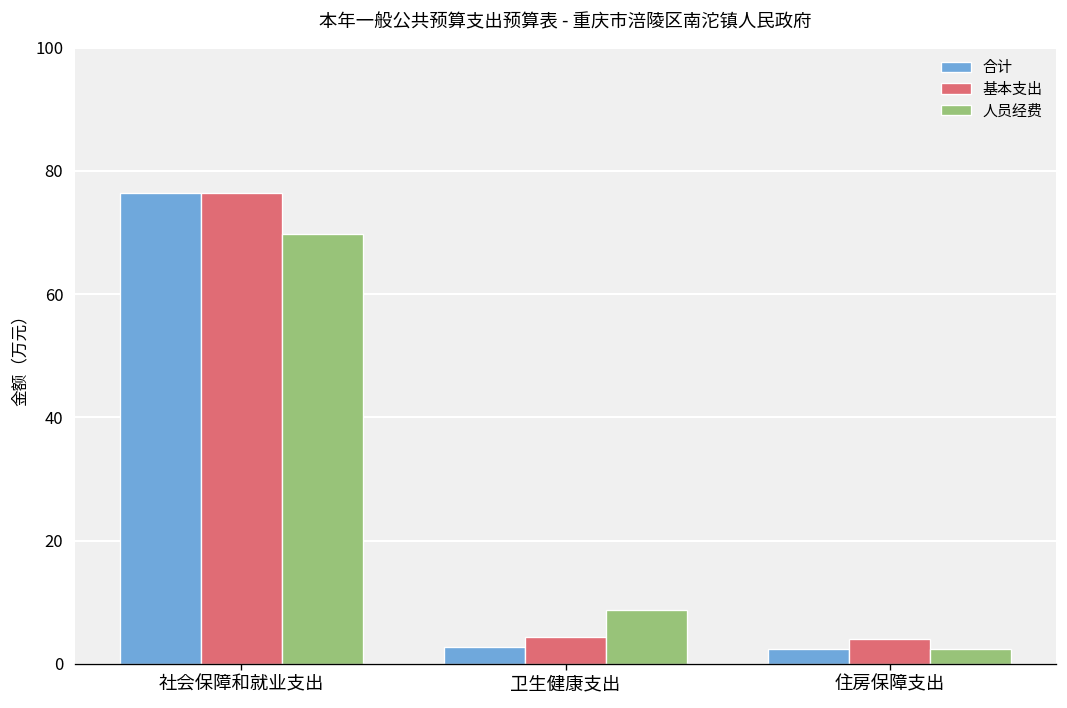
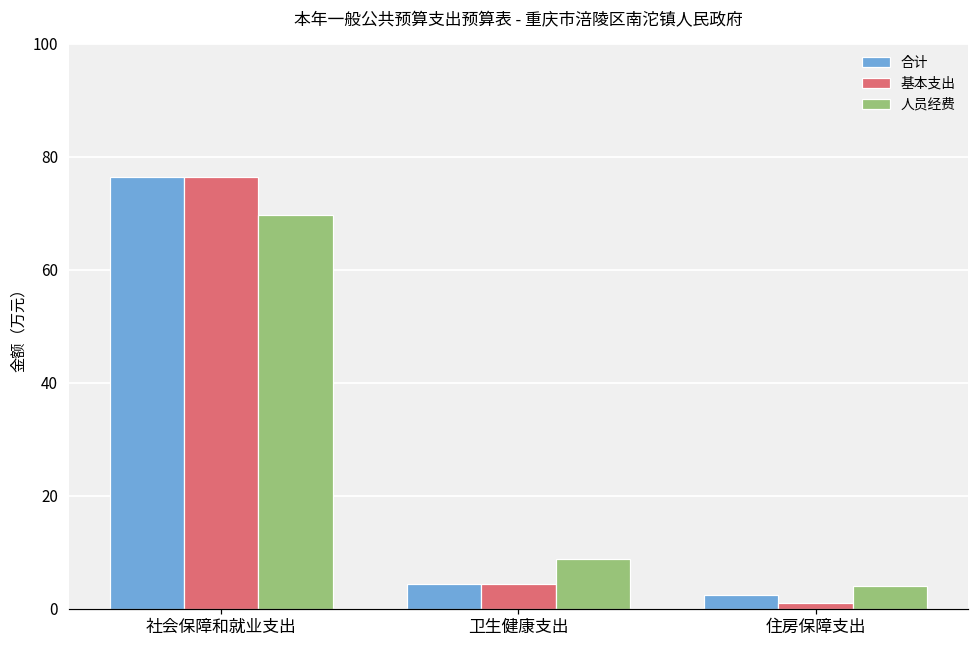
合计, 卫生健康支出: 3 -> 4
基本支出, 住房保障支出: 4 -> 1
人员经费, 住房保障支出: 2 -> 4
